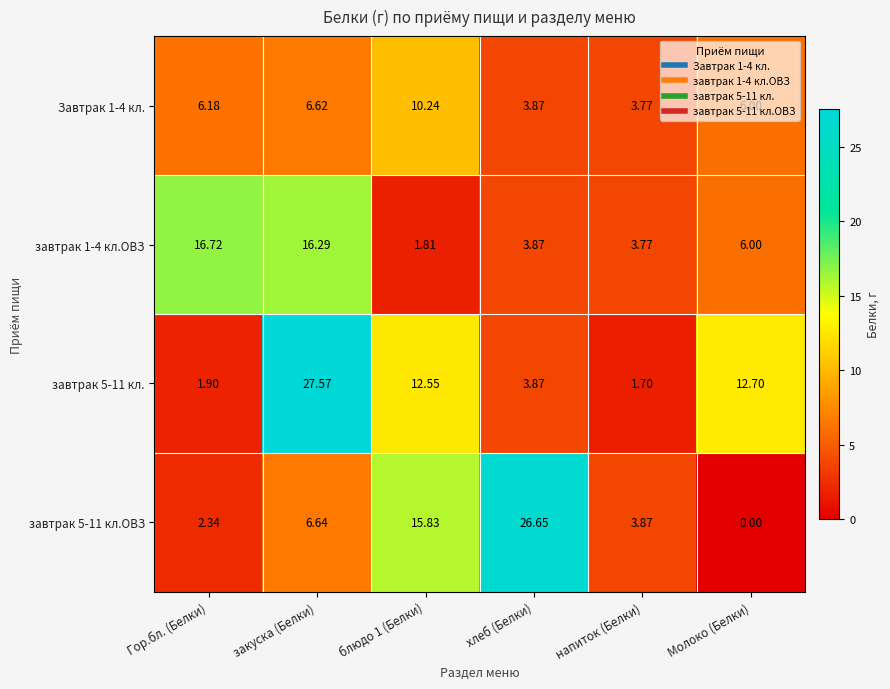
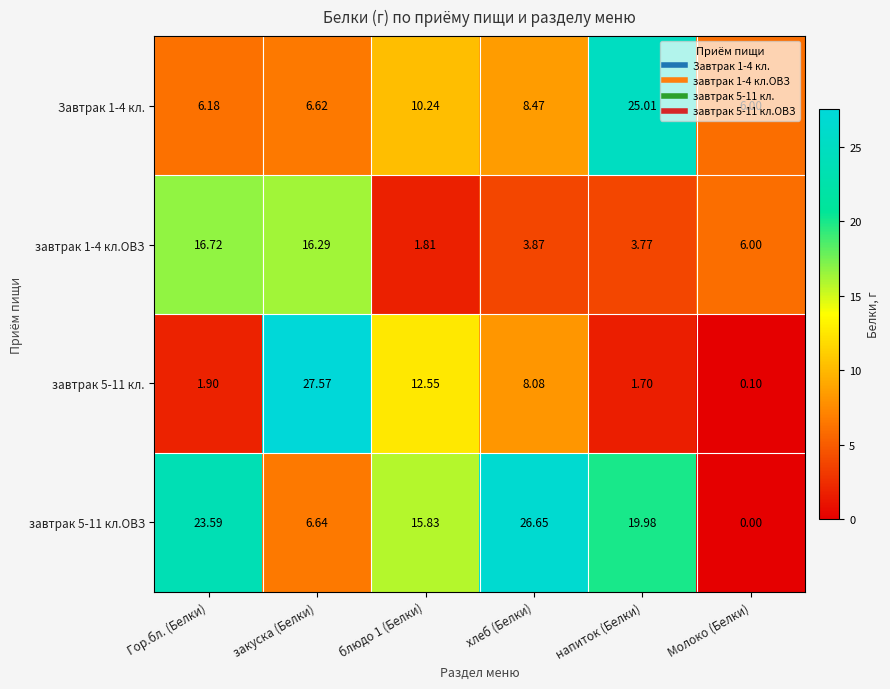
Завтрак 1-4 кл., хлеб (Белки): 3.87 -> 8.47
Завтрак 1-4 кл., напиток (Белки): 3.77 -> 25.01
завтрак 5-11 кл., хлеб (Белки): 3.87 -> 8.08
завтрак 5-11 кл., Молоко (Белки): 12.70 -> 0.10
завтрак 5-11 кл.ОВЗ, Гор.бл. (Белки): 2.34 -> 23.59
завтрак 5-11 кл.ОВЗ, напиток (Белки): 3.87 -> 19.98
